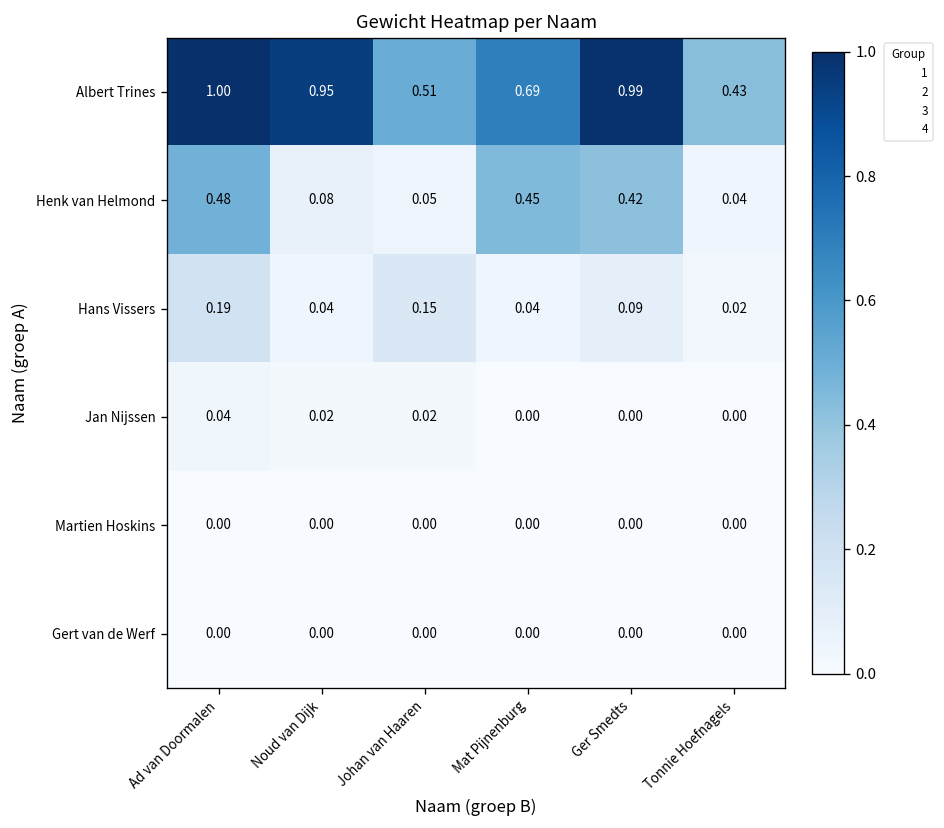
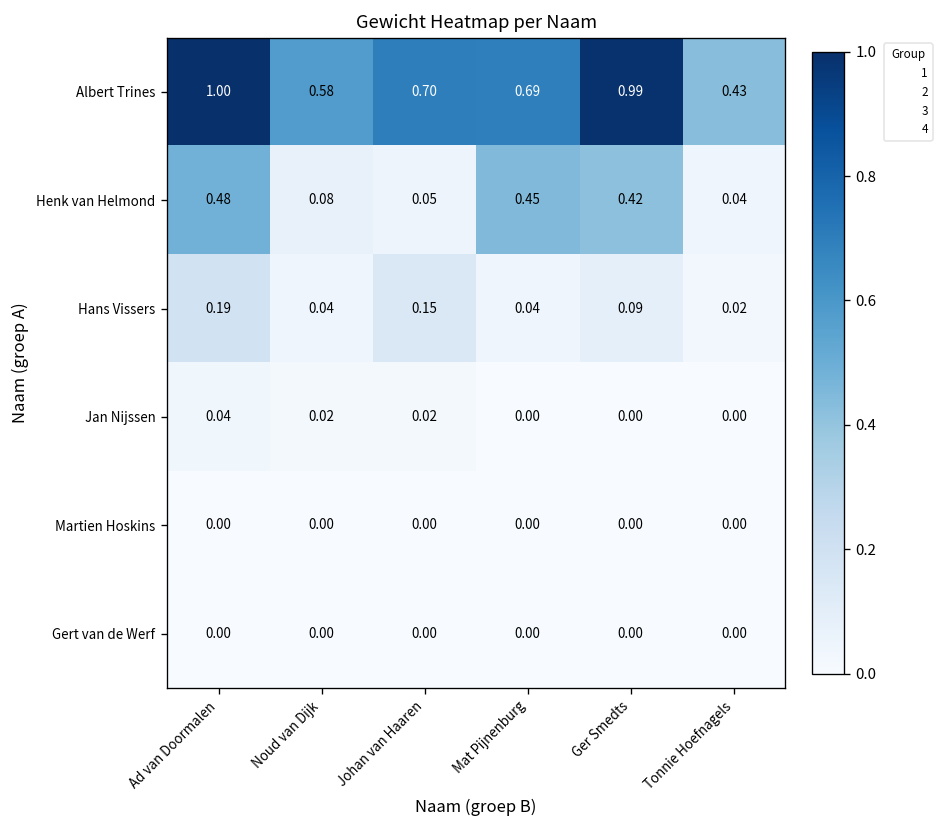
Albert Trines, Noud van Dijk: 0.95 -> 0.58
Albert Trines, Johan van Haaren: 0.51 -> 0.70
